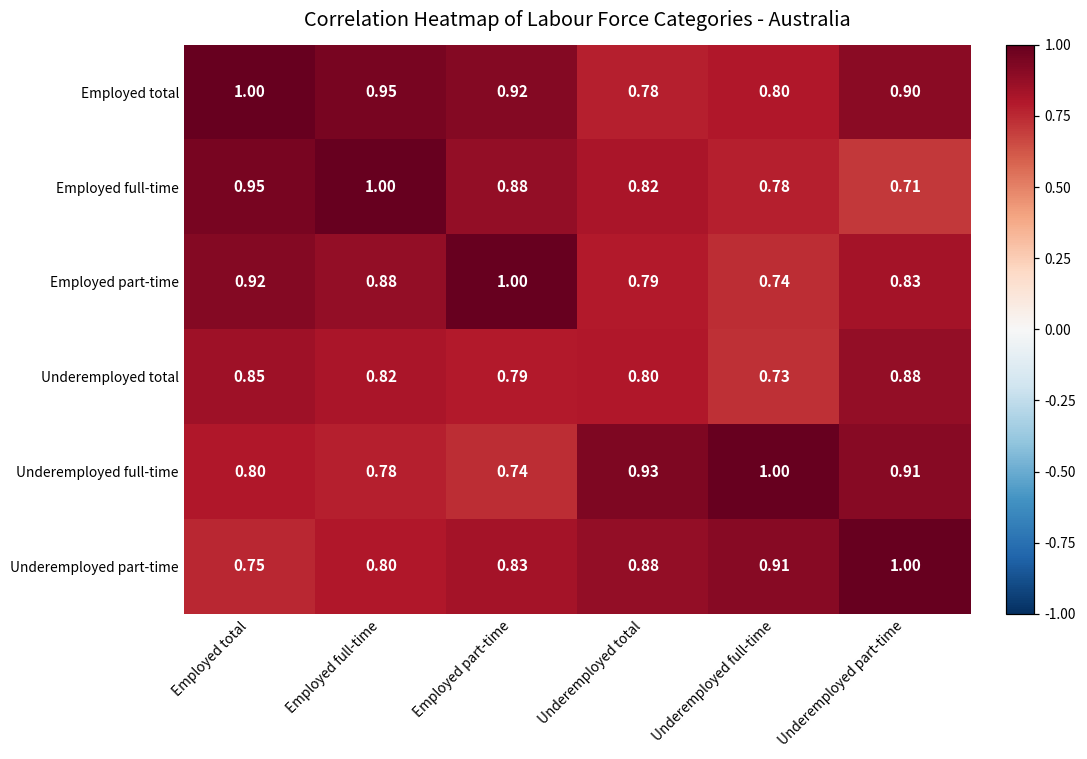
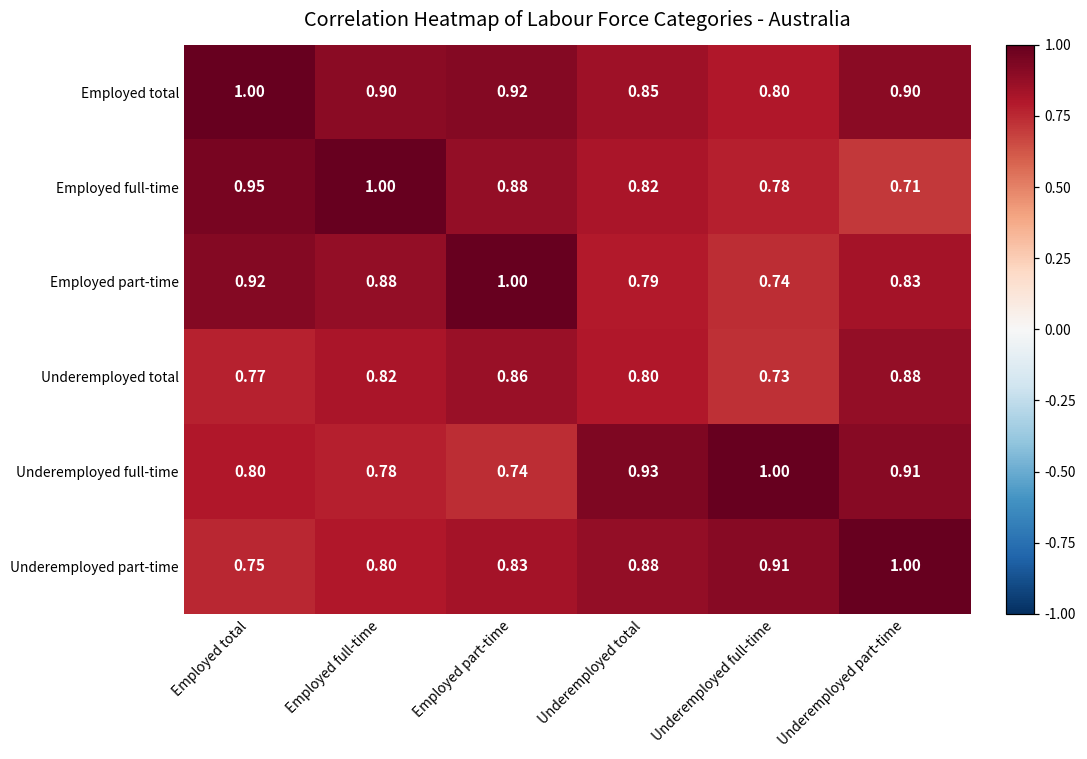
Employed total, Employed full-time: 0.95 -> 0.90
Employed total, Underemployed total: 0.78 -> 0.85
Underemployed total, Employed total: 0.85 -> 0.77
Underemployed total, Employed part-time: 0.79 -> 0.86
